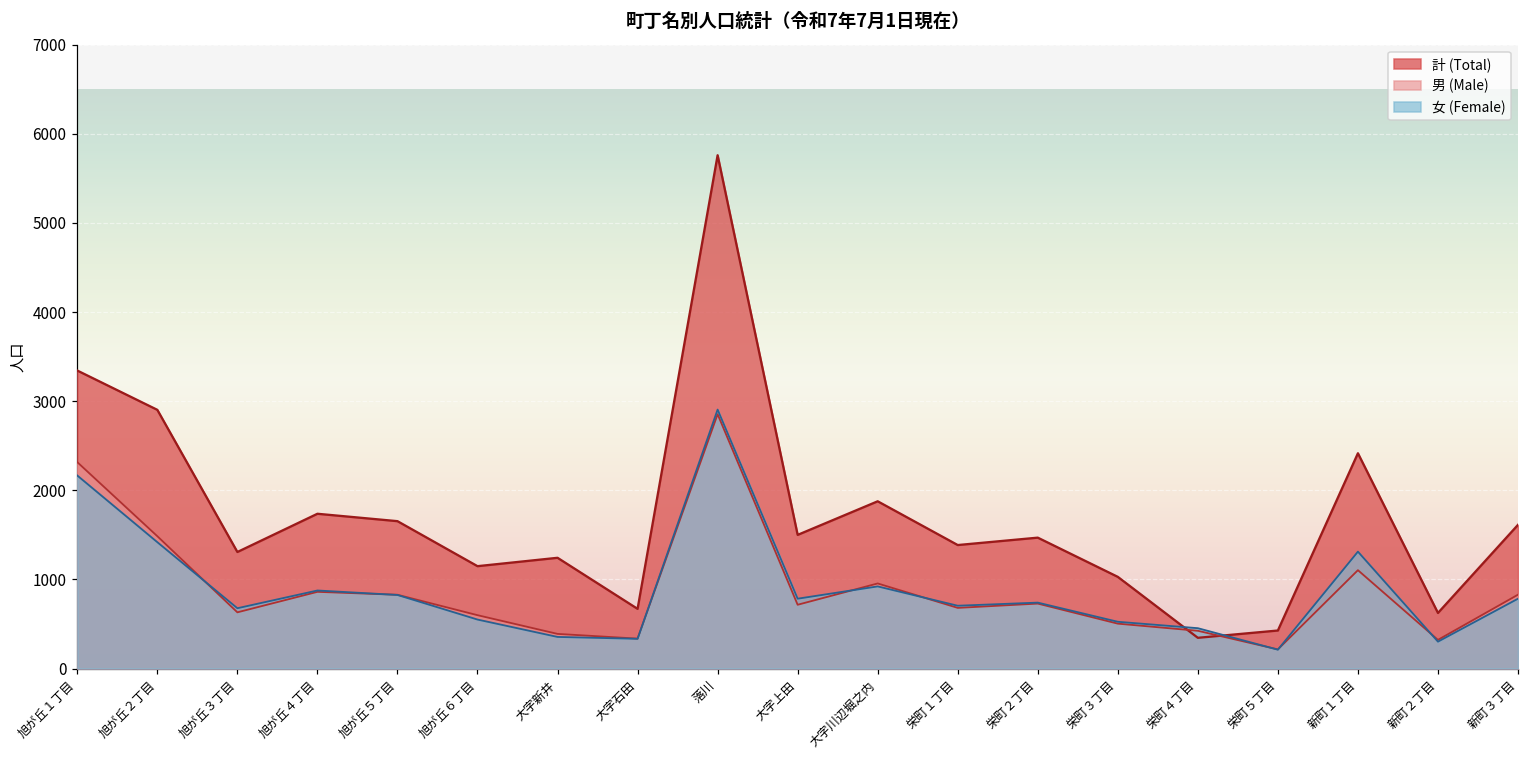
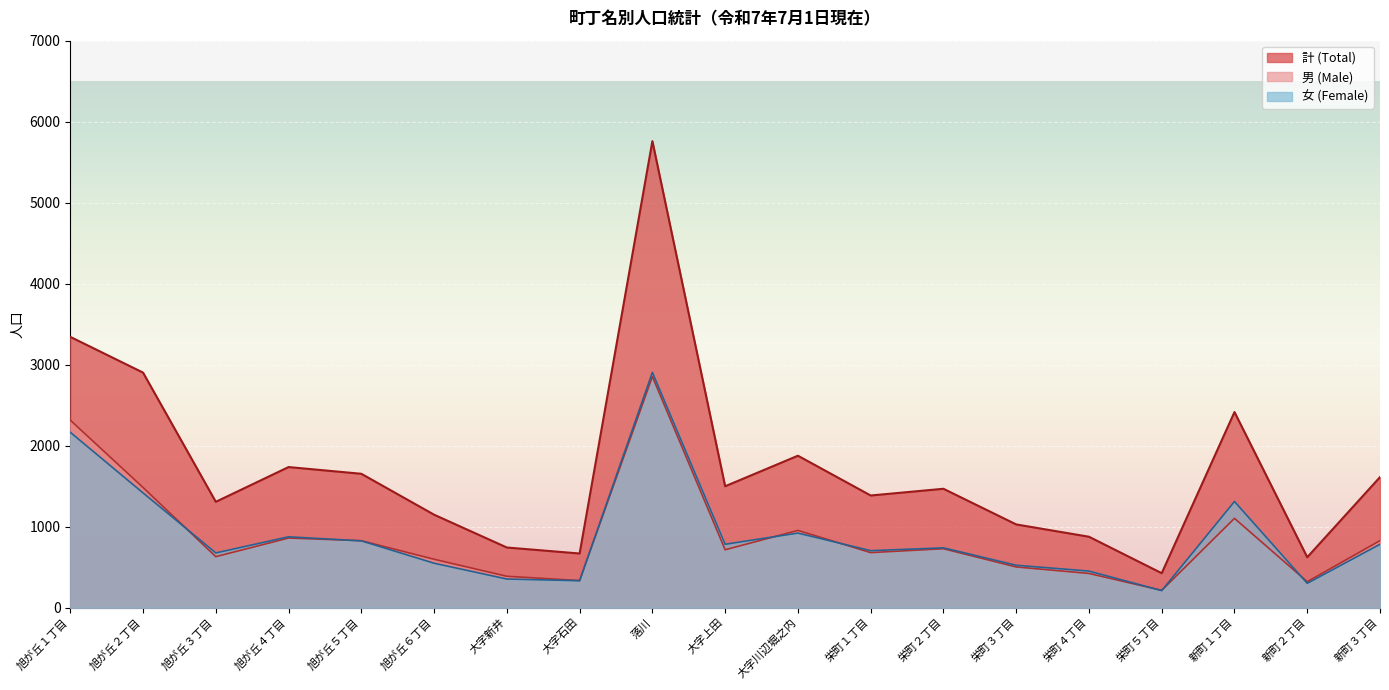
計 (Total), 大字新井: 1200 -> 700
計 (Total), 栄町４丁目: 300 -> 900
